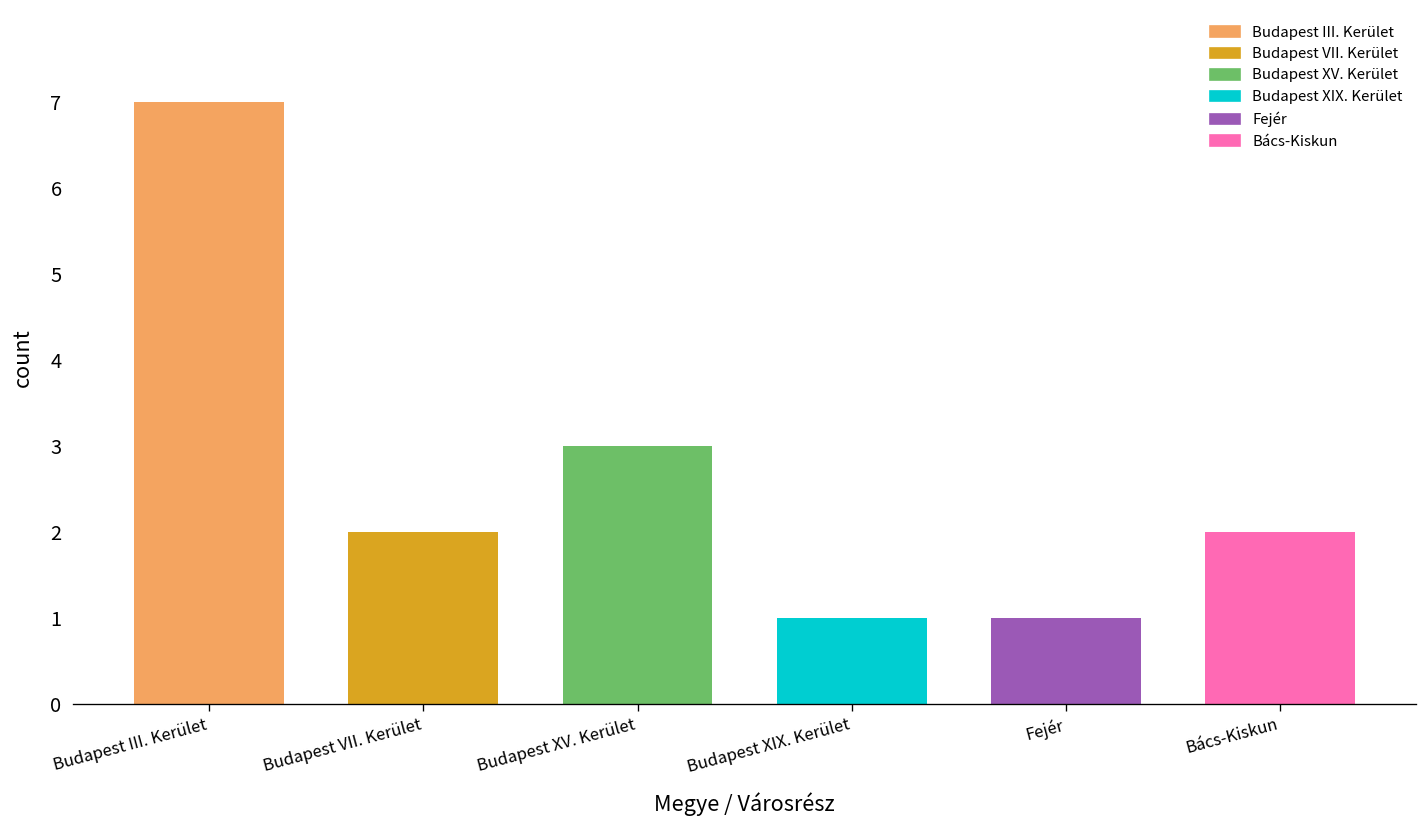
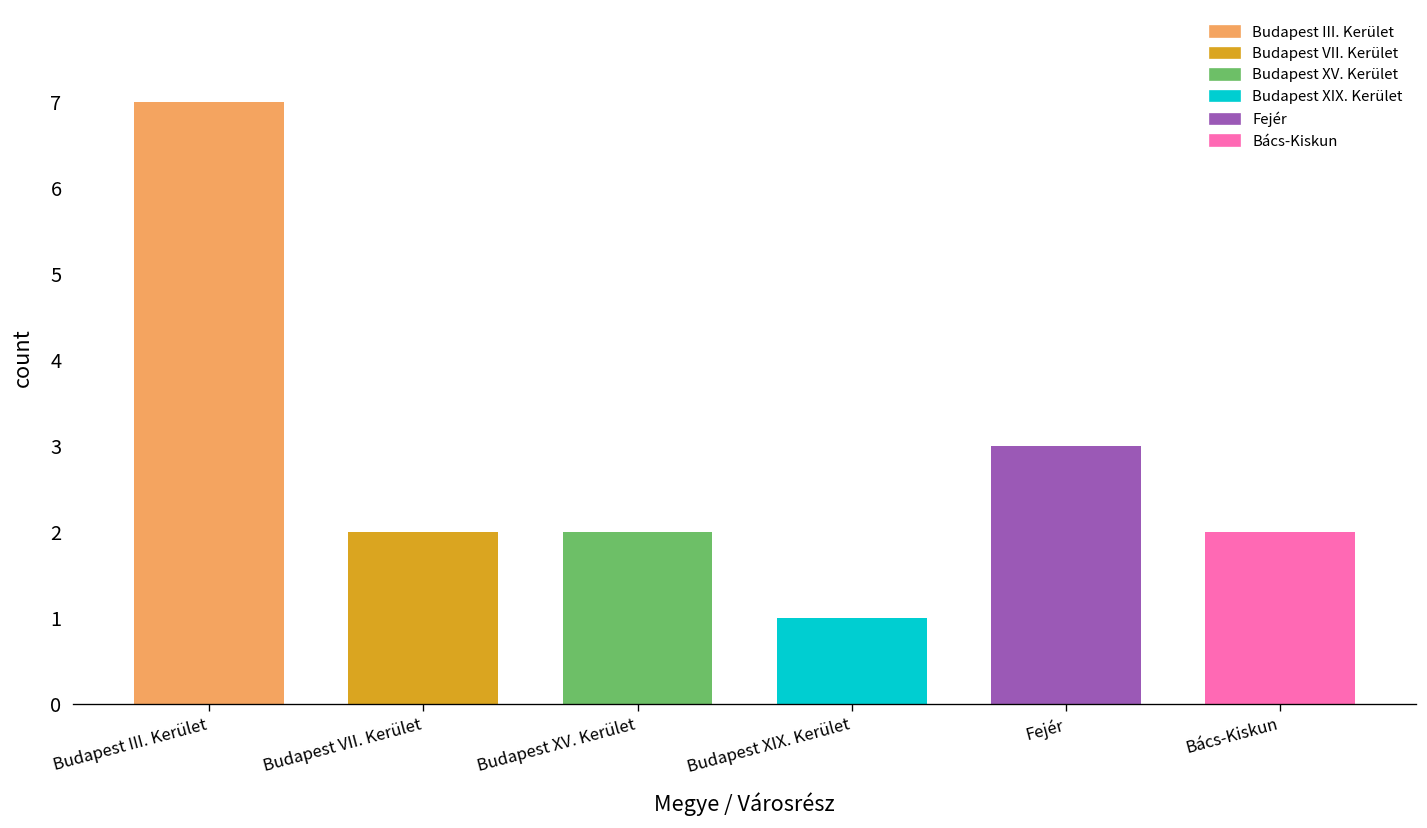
Budapest XV. Kerület: 3 -> 2
Fejér: 1 -> 3
